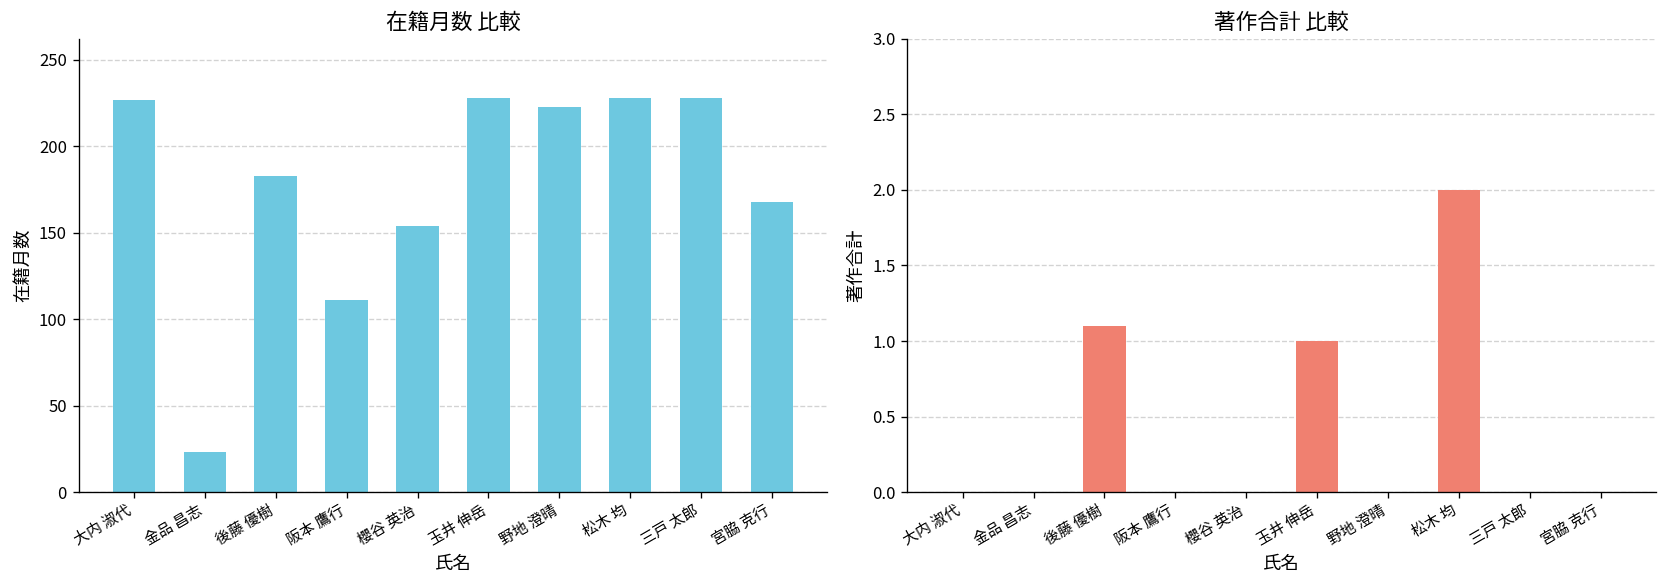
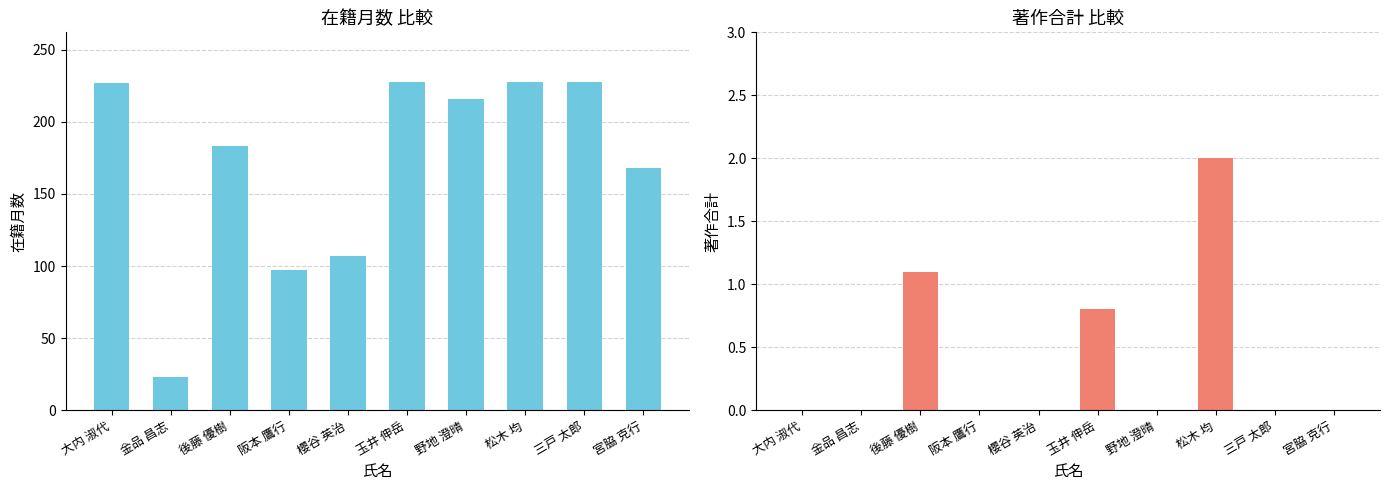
在籍月数 比較, 阪本 鷹行: 111 -> 97
在籍月数 比較, 櫻谷 英治: 154 -> 107
在籍月数 比較, 野地 澄晴: 223 -> 216
著作合計 比較, 玉井 伸岳: 1.0 -> 0.8
